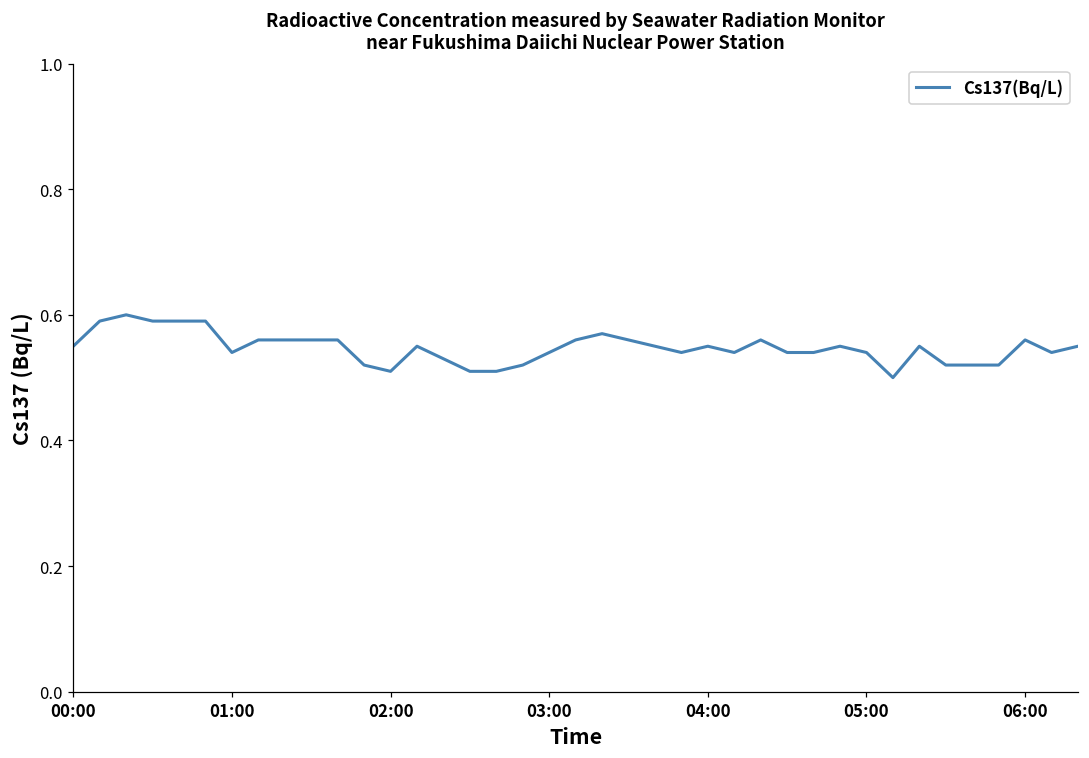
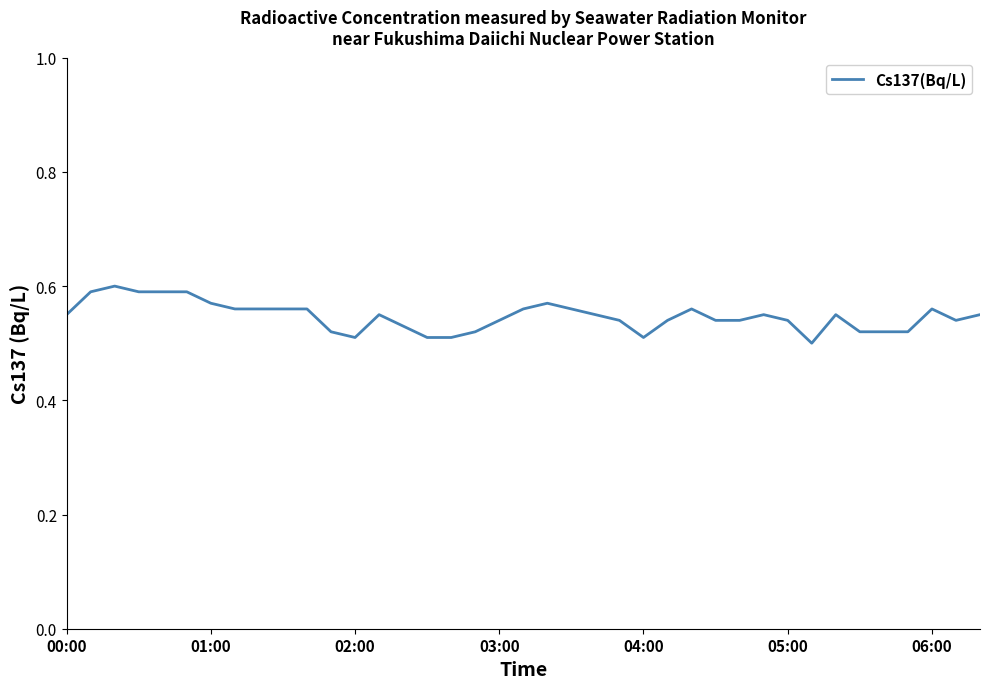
01:00: 0.54 -> 0.57
04:00: 0.55 -> 0.51
